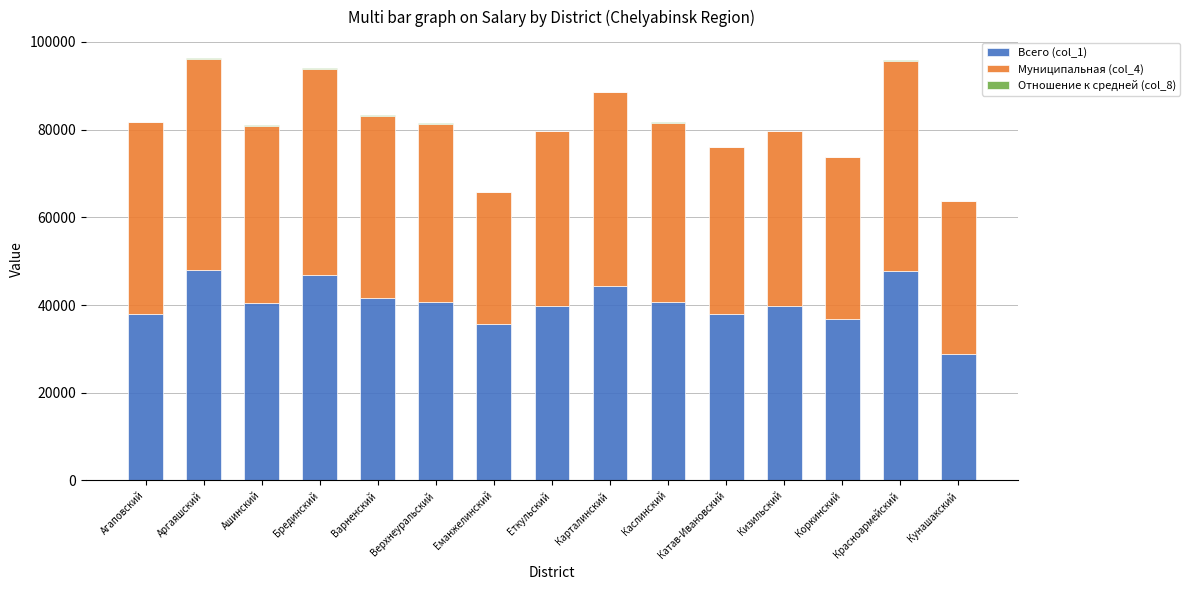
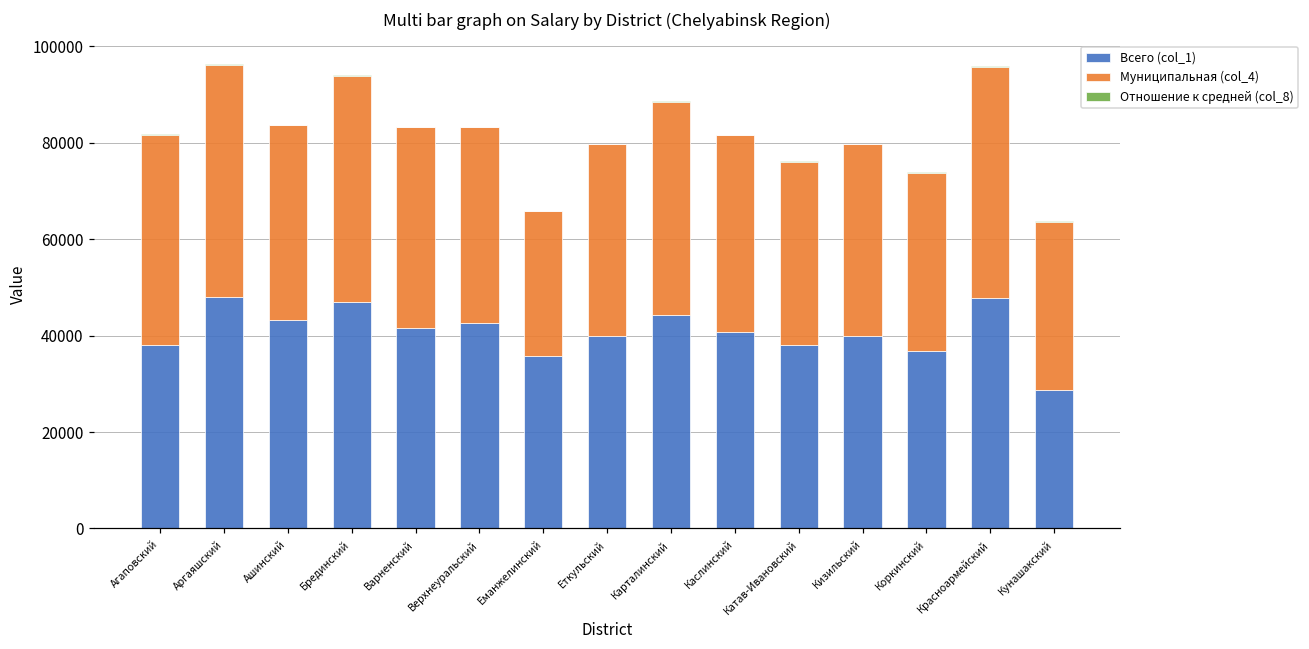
Всего (col_1), Ашинский: 40000 -> 43000
Всего (col_1), Верхнеуральский: 41000 -> 43000
